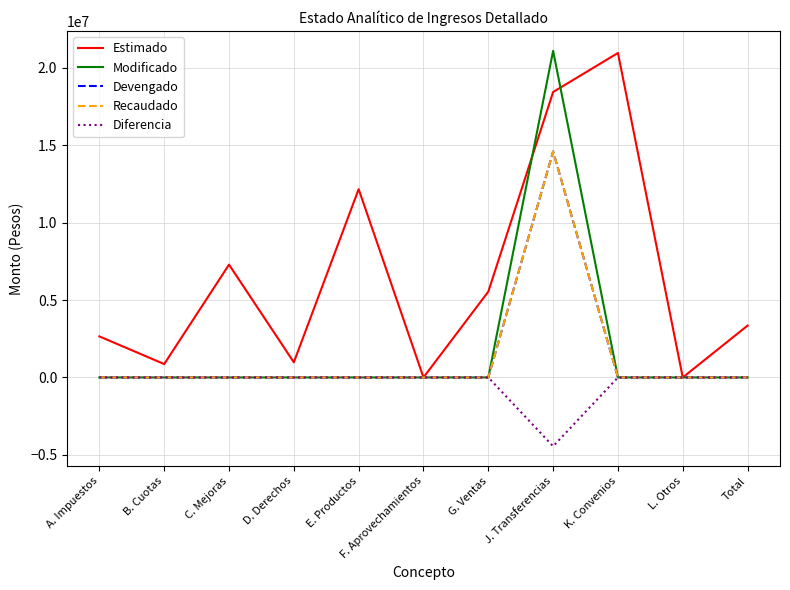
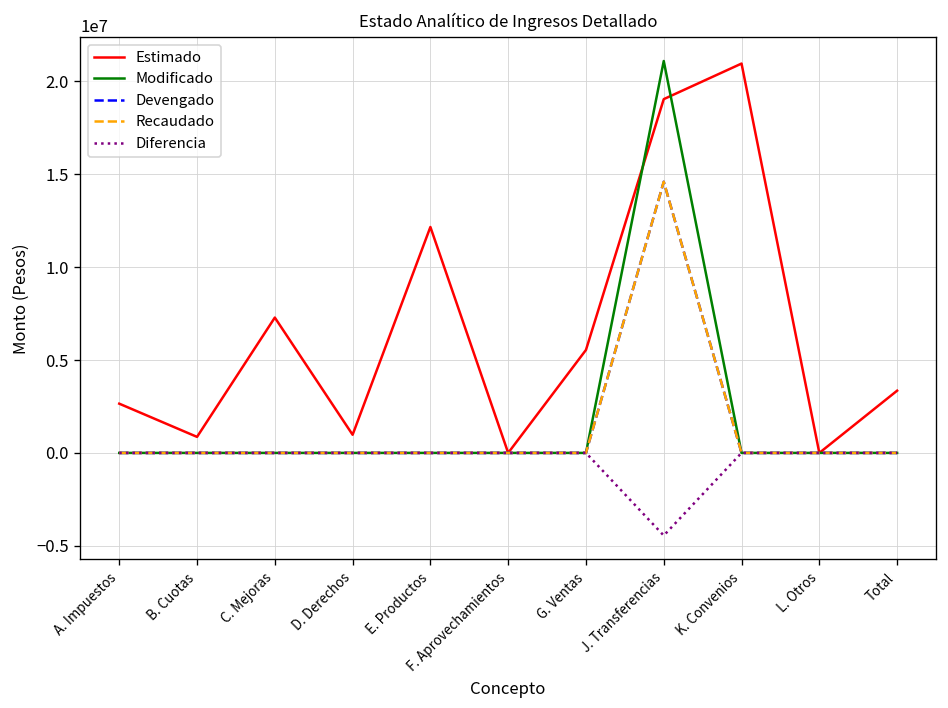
Estimado, J. Transferencias: 18400000 -> 19000000
